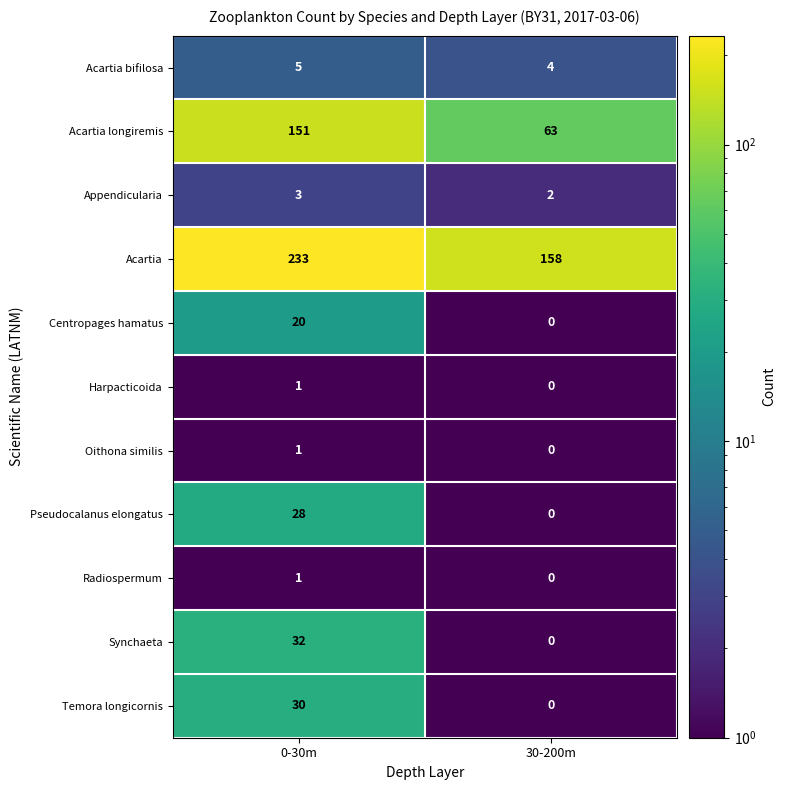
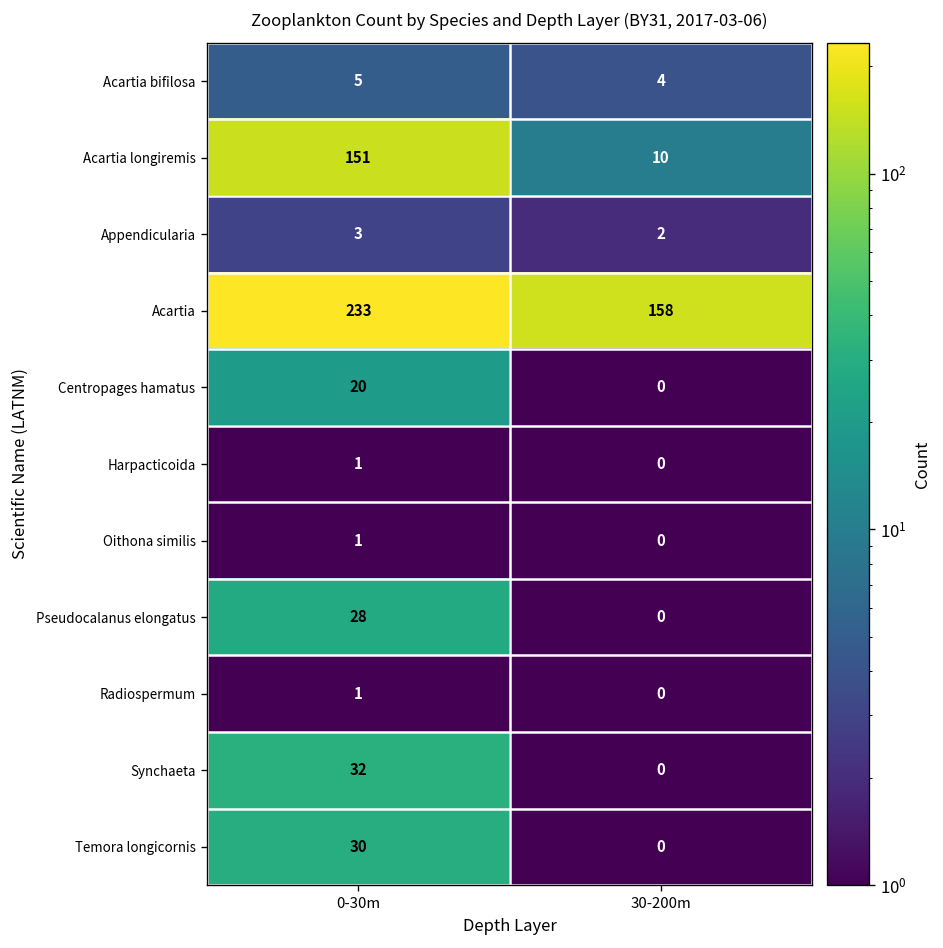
Acartia longiremis, 30-200m: 63 -> 10
